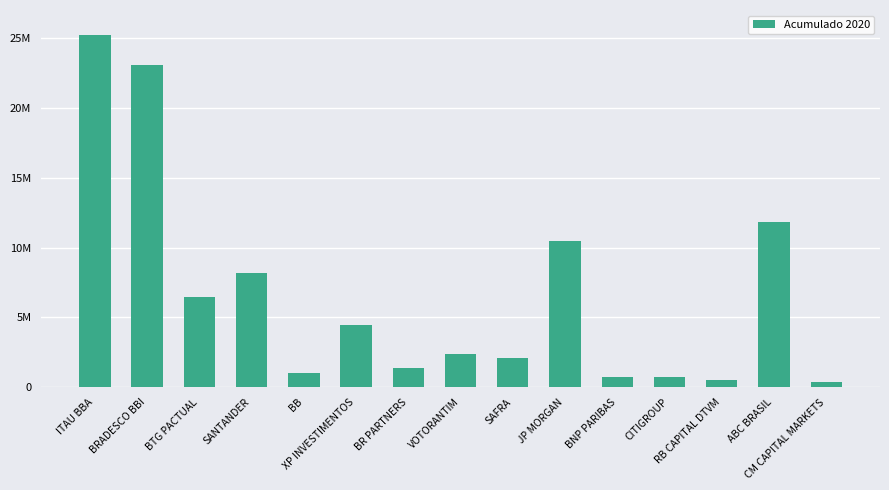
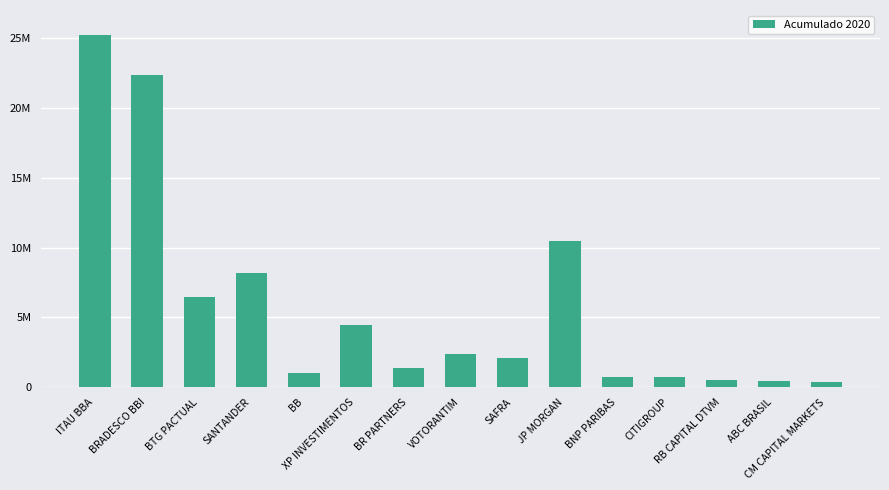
BRADESCO BBI: 23000000 -> 22400000
ABC BRASIL: 11800000 -> 500000
